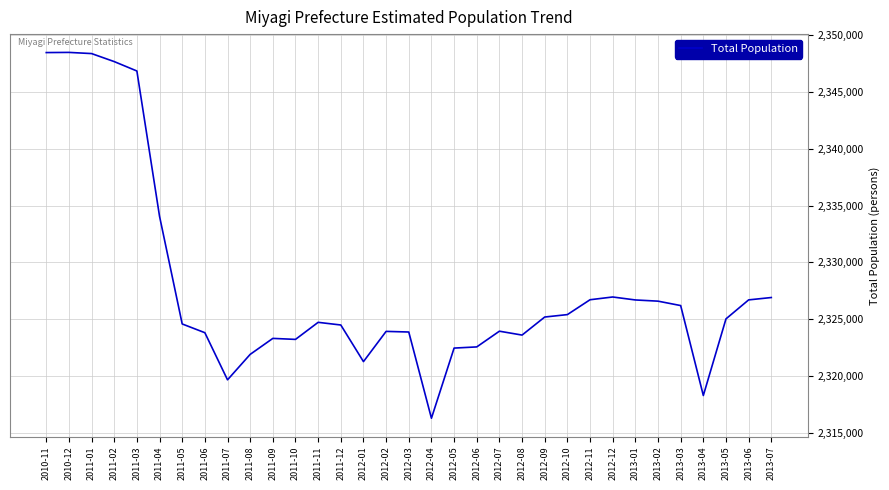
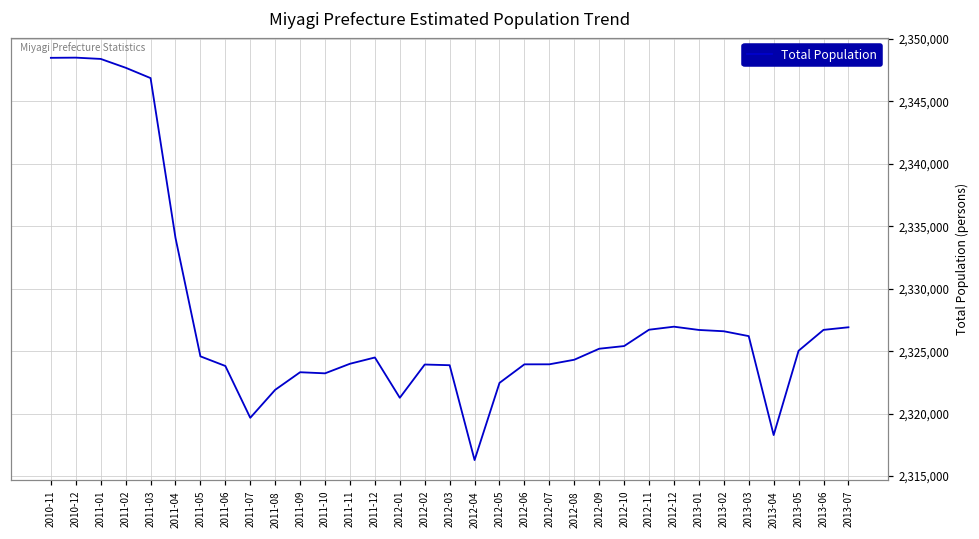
2011-11: 2,324,700 -> 2,324,000
2012-06: 2,322,600 -> 2,323,900
2012-08: 2,323,600 -> 2,324,300
